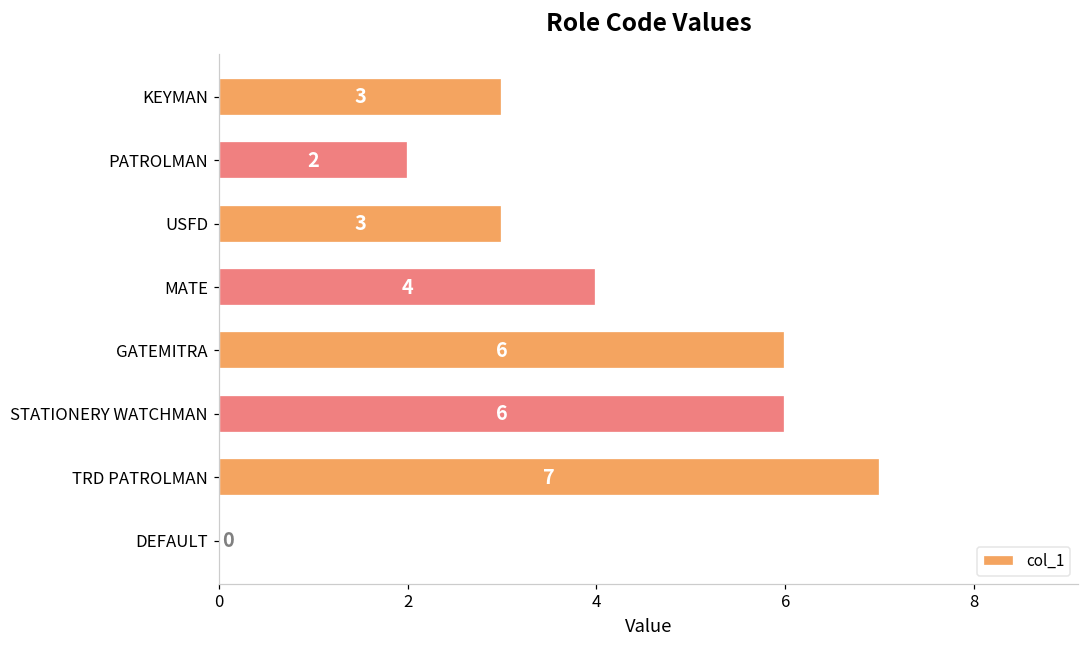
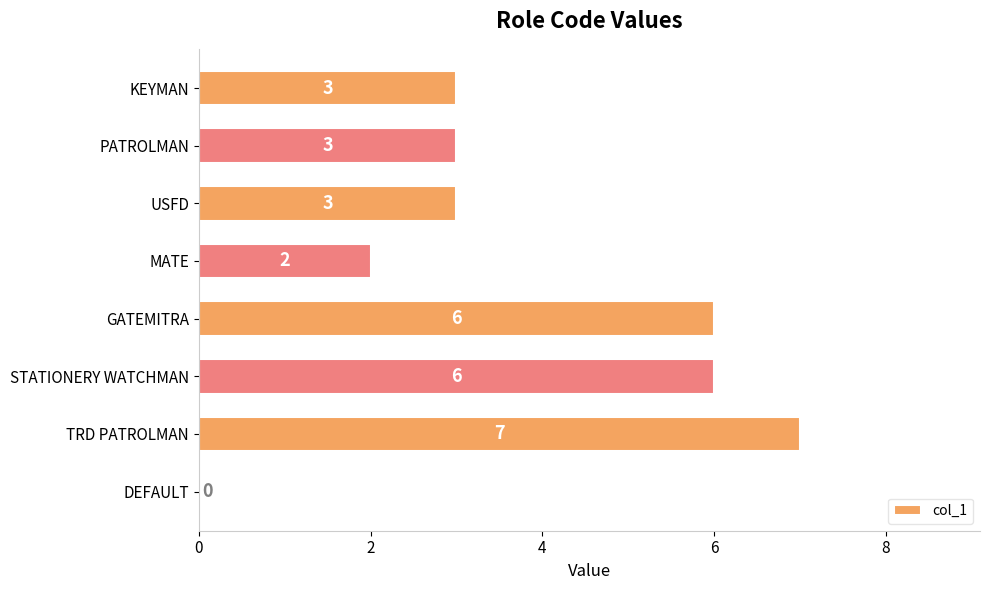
PATROLMAN: 2 -> 3
MATE: 4 -> 2
